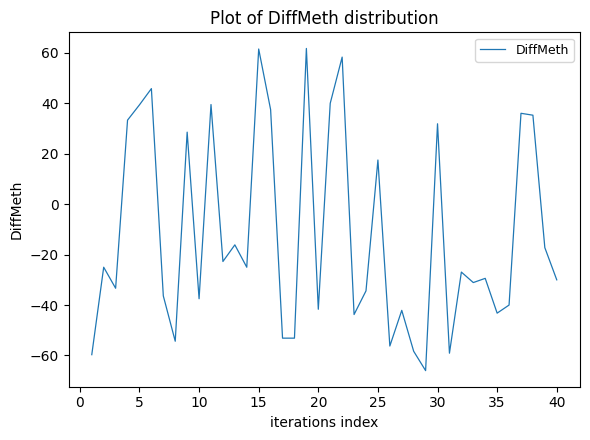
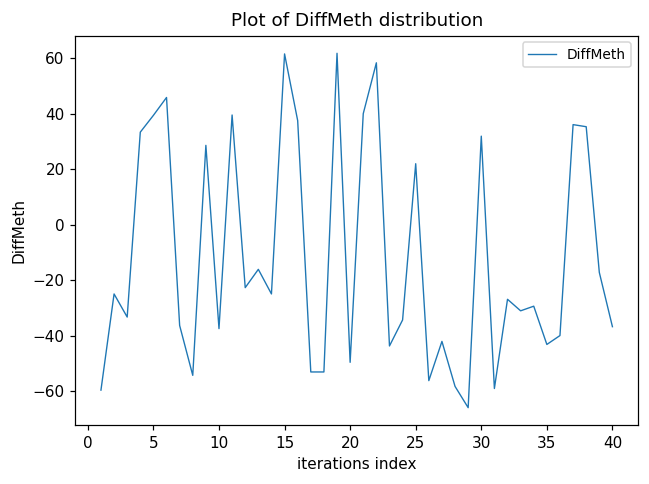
20: -42 -> -50
25: 18 -> 22
40: -30 -> -37
